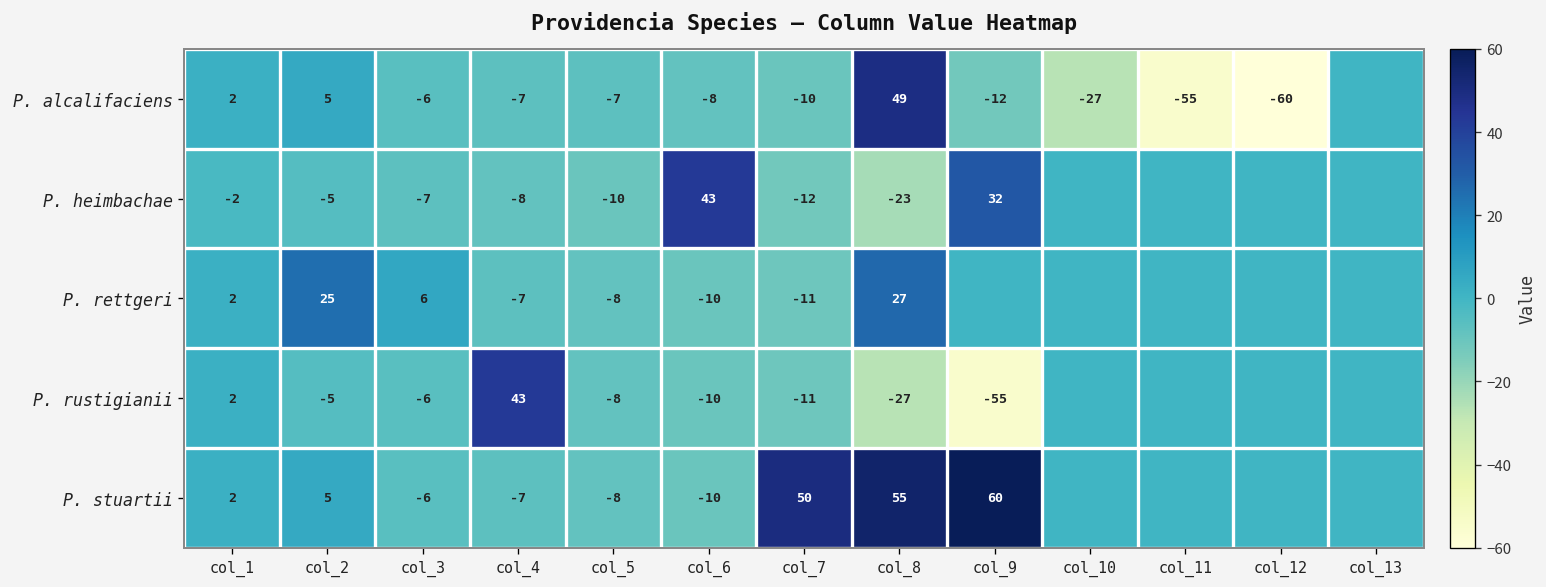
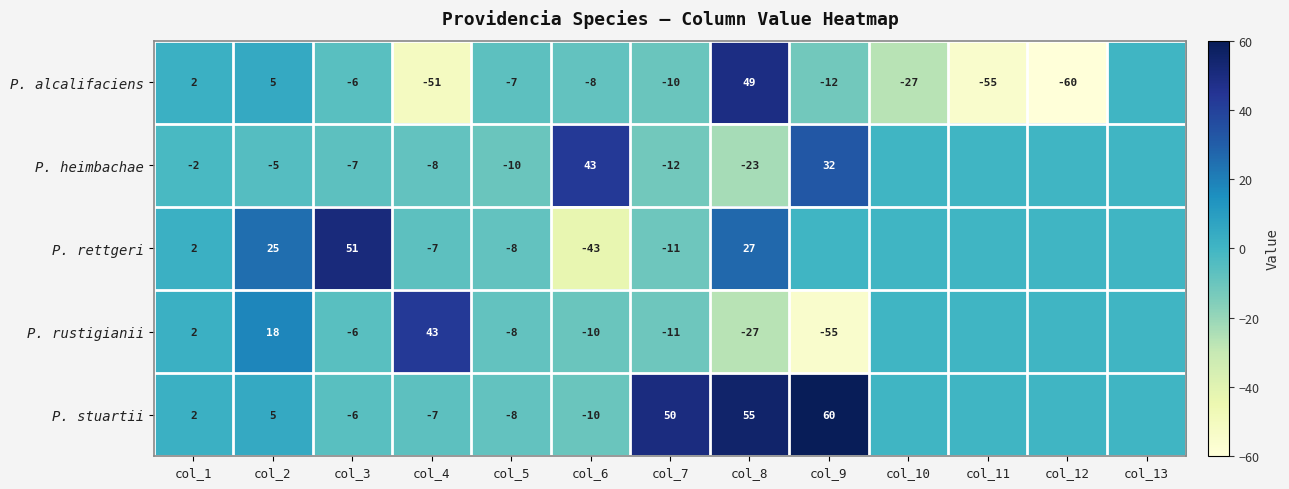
P. alcalifaciens, col_4: -7 -> -51
P. rettgeri, col_3: 6 -> 51
P. rettgeri, col_6: -10 -> -43
P. rustigianii, col_2: -5 -> 18
